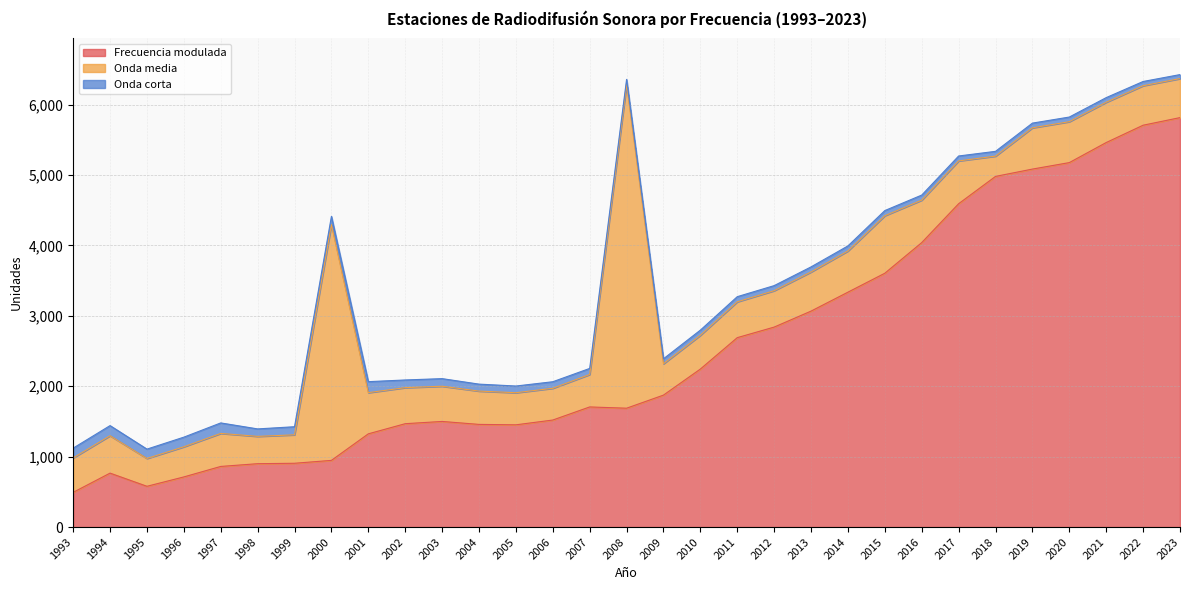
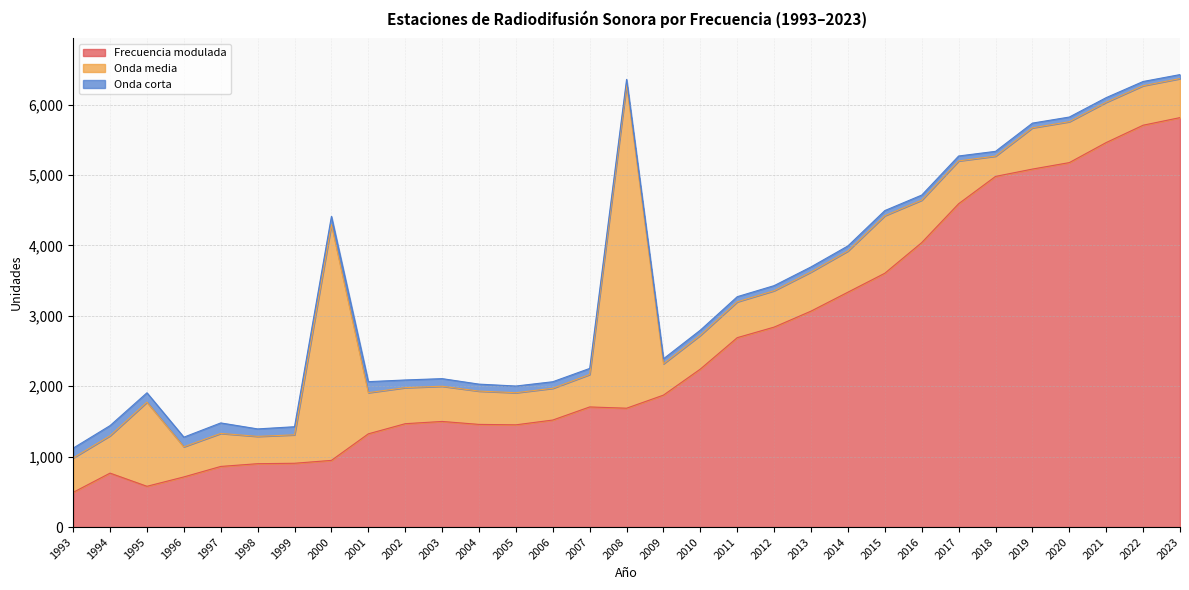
Onda media, 1995: 400 -> 1,200
